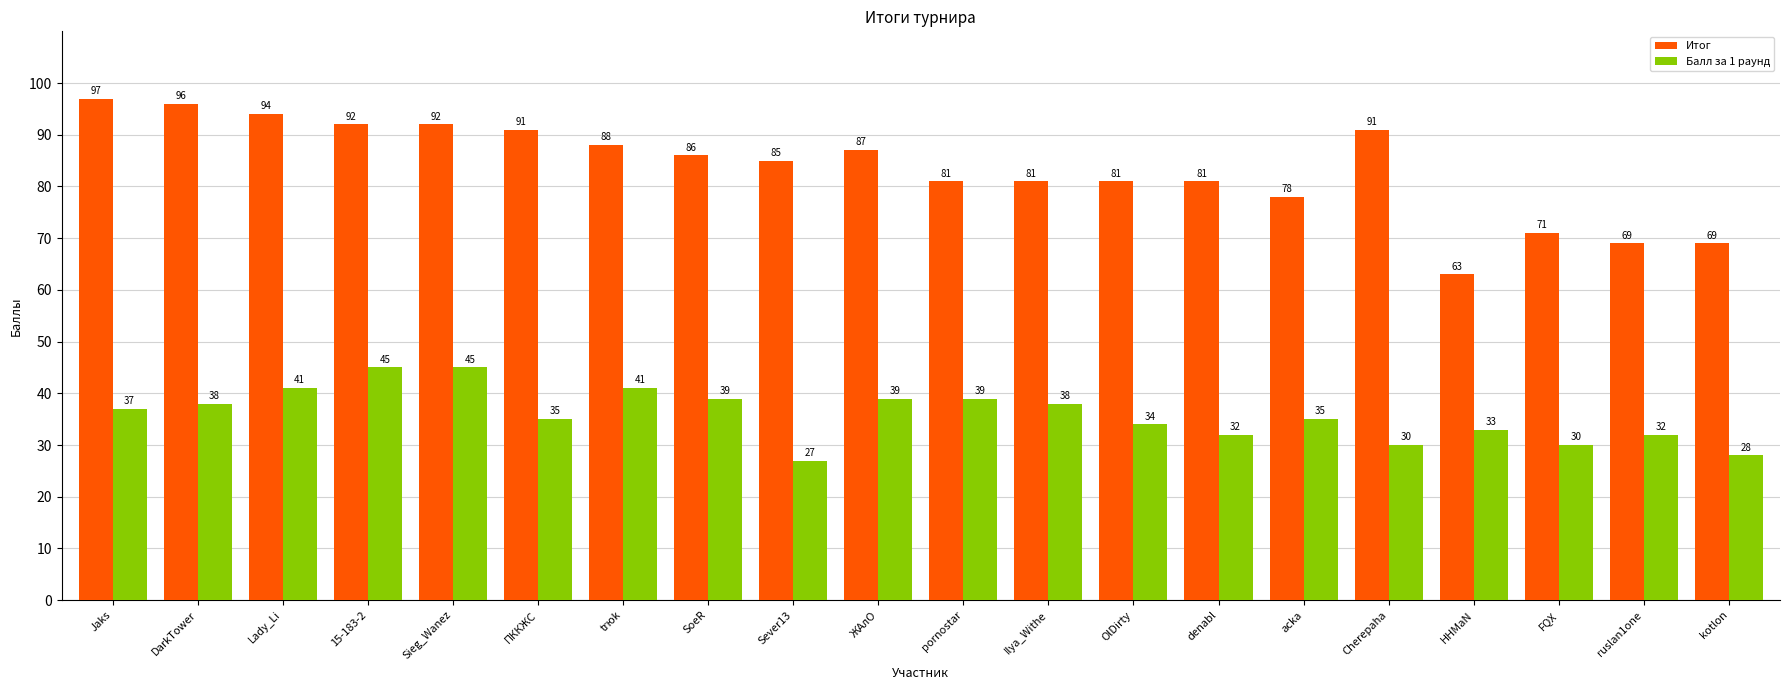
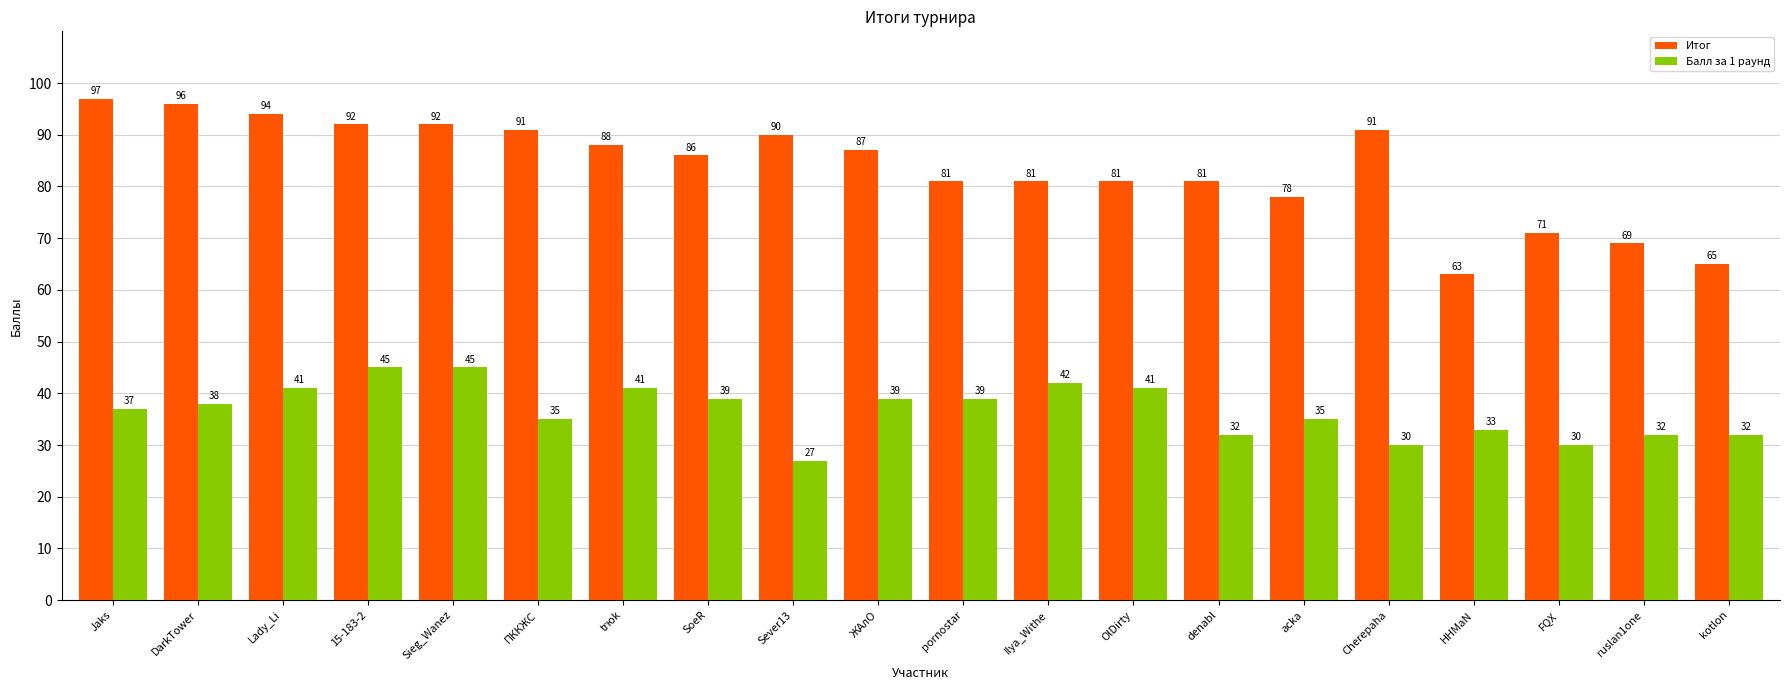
Итог, Sever13: 85 -> 90
Балл за 1 раунд, Ilya_Withe: 38 -> 42
Балл за 1 раунд, OlDirty: 34 -> 41
Итог, kotlon: 69 -> 65
Балл за 1 раунд, kotlon: 28 -> 32
